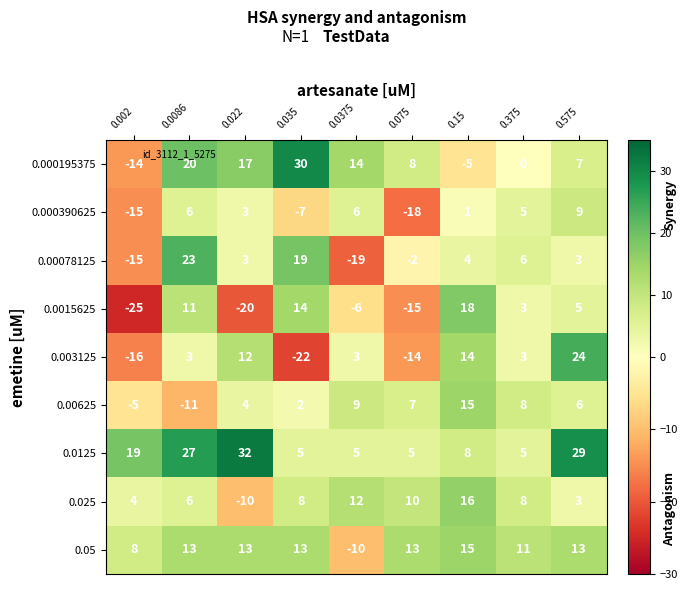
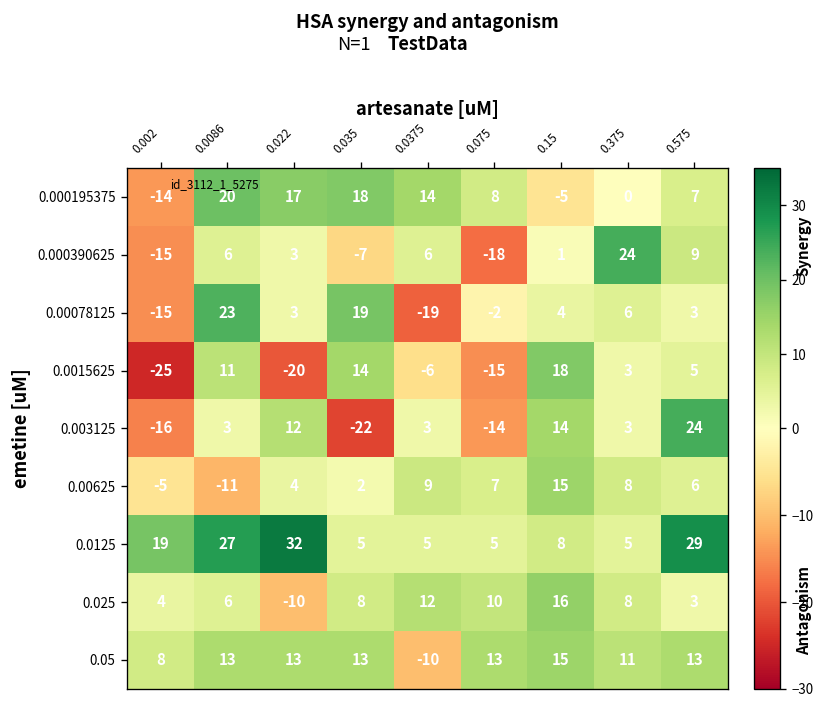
0.000195375, 0.035: 30 -> 18
0.000390625, 0.375: 5 -> 24
